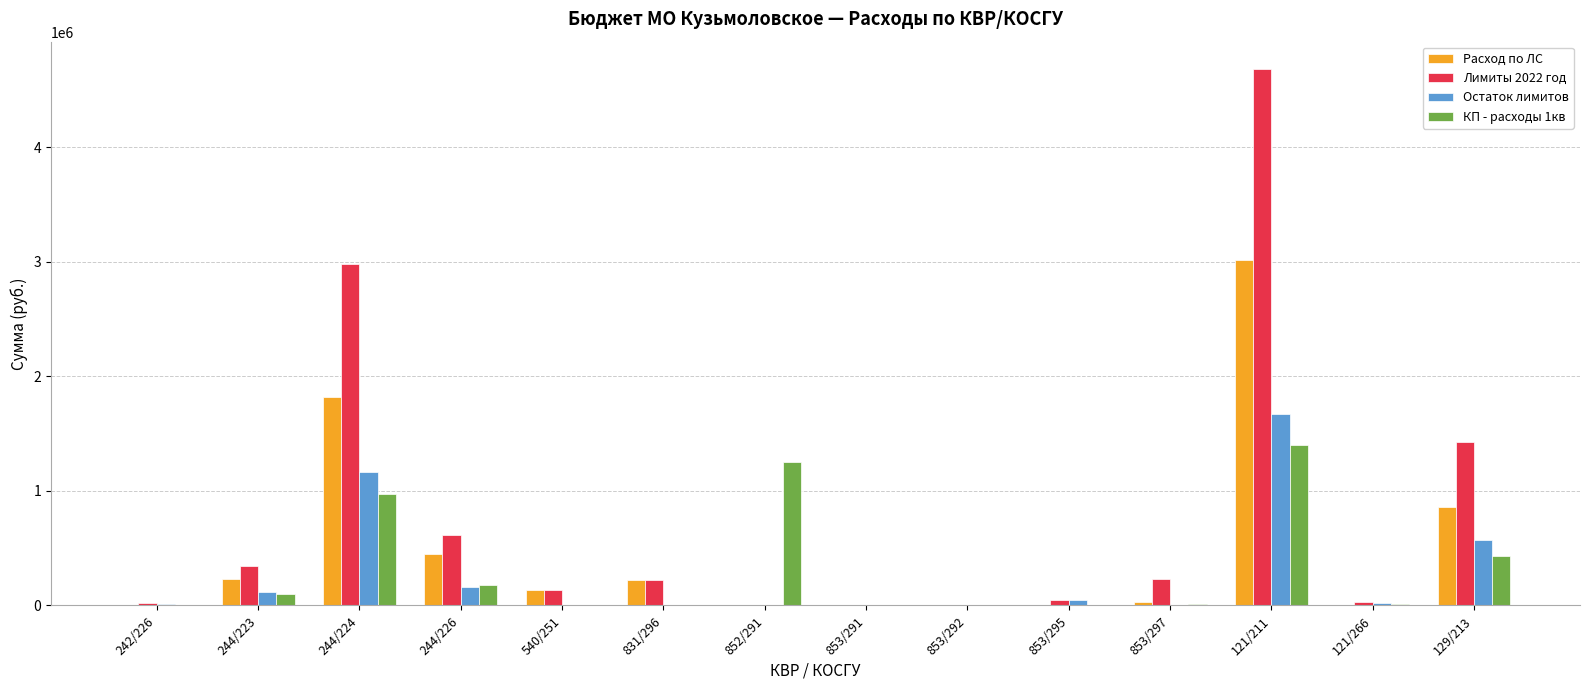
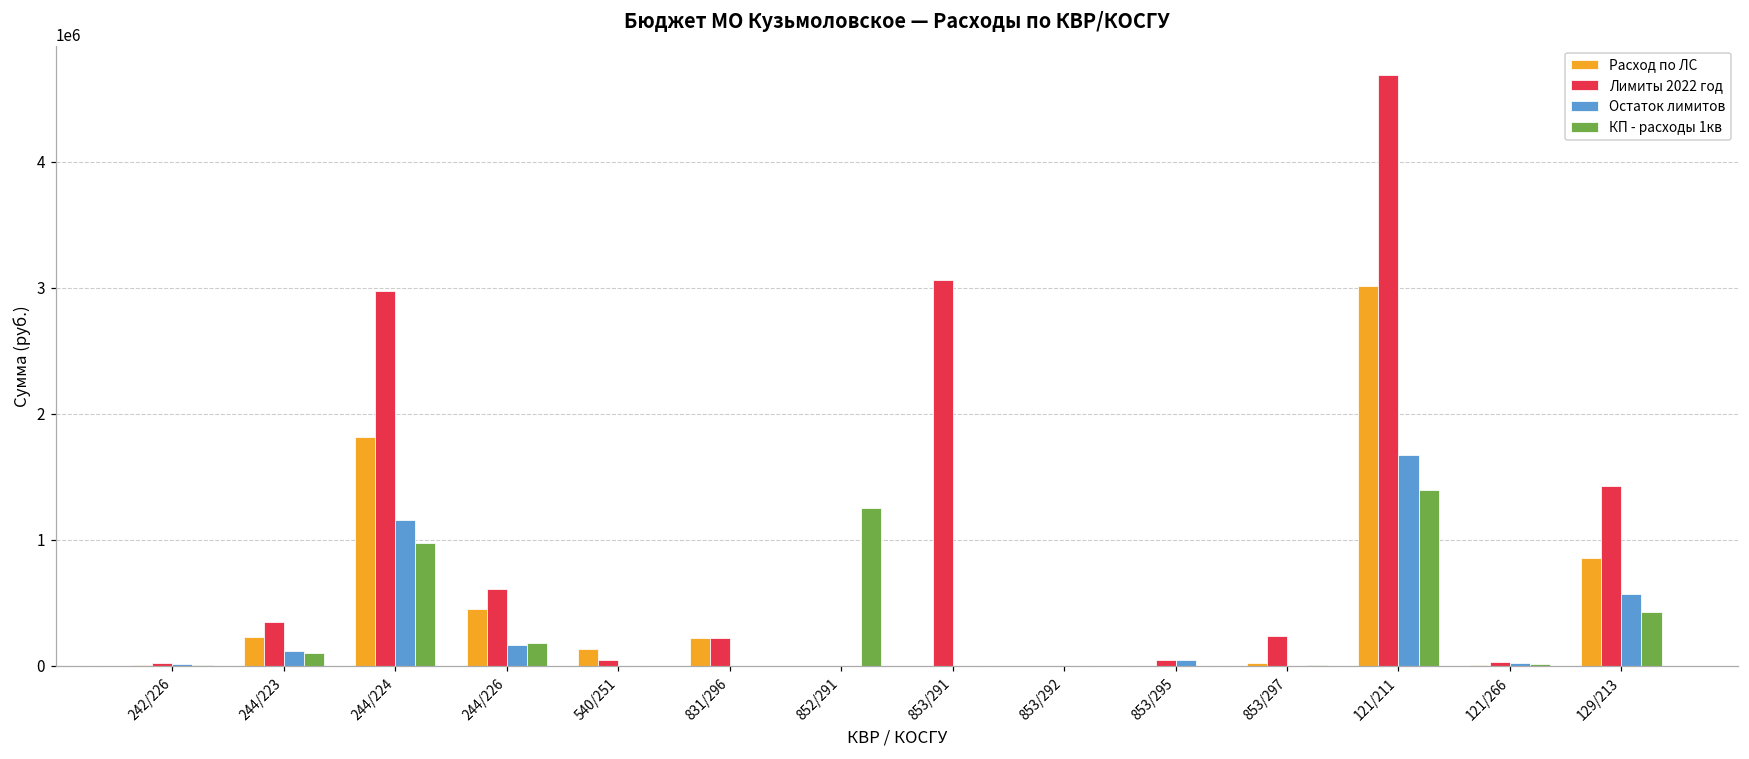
Лимиты 2022 год, 540/251: 130000 -> 40000
Лимиты 2022 год, 853/291: 0 -> 3070000
